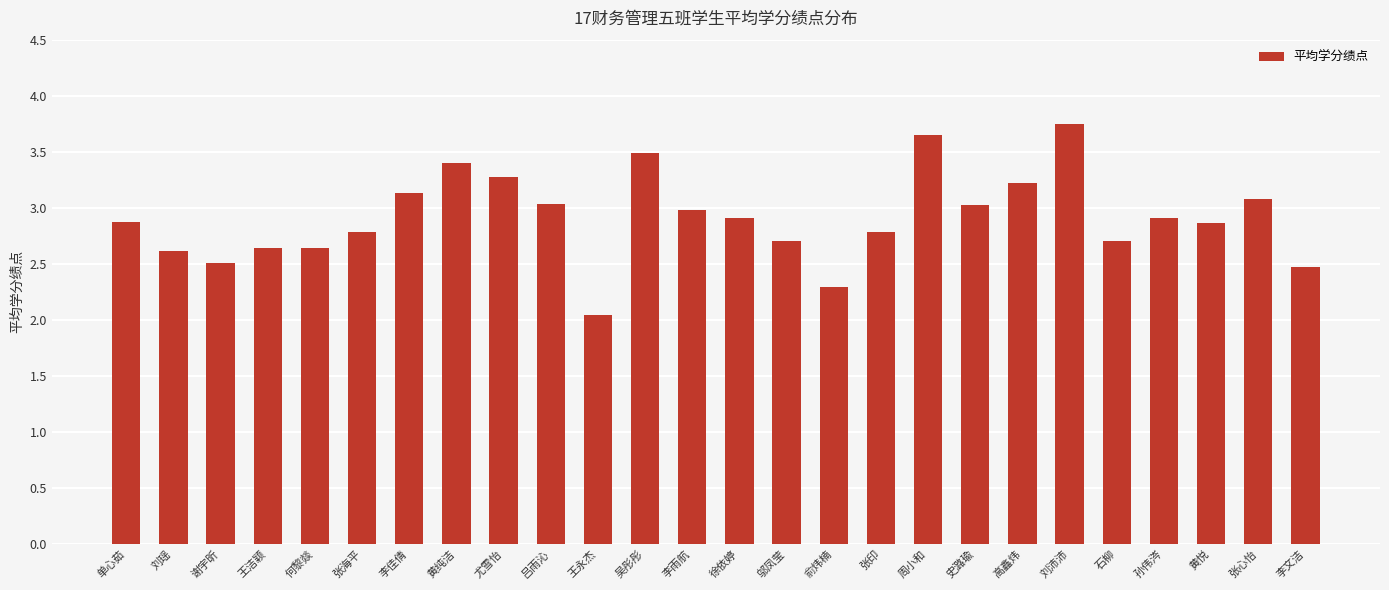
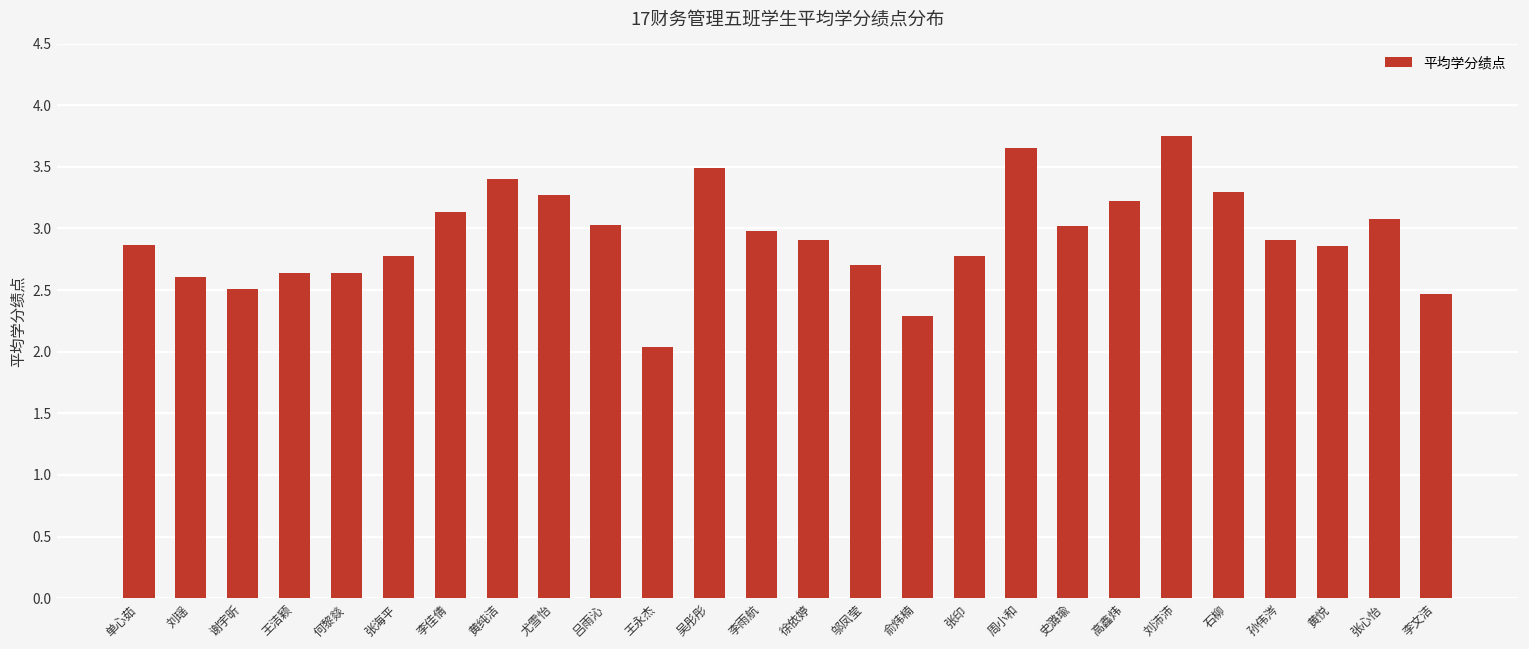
石柳: 2.7 -> 3.3
